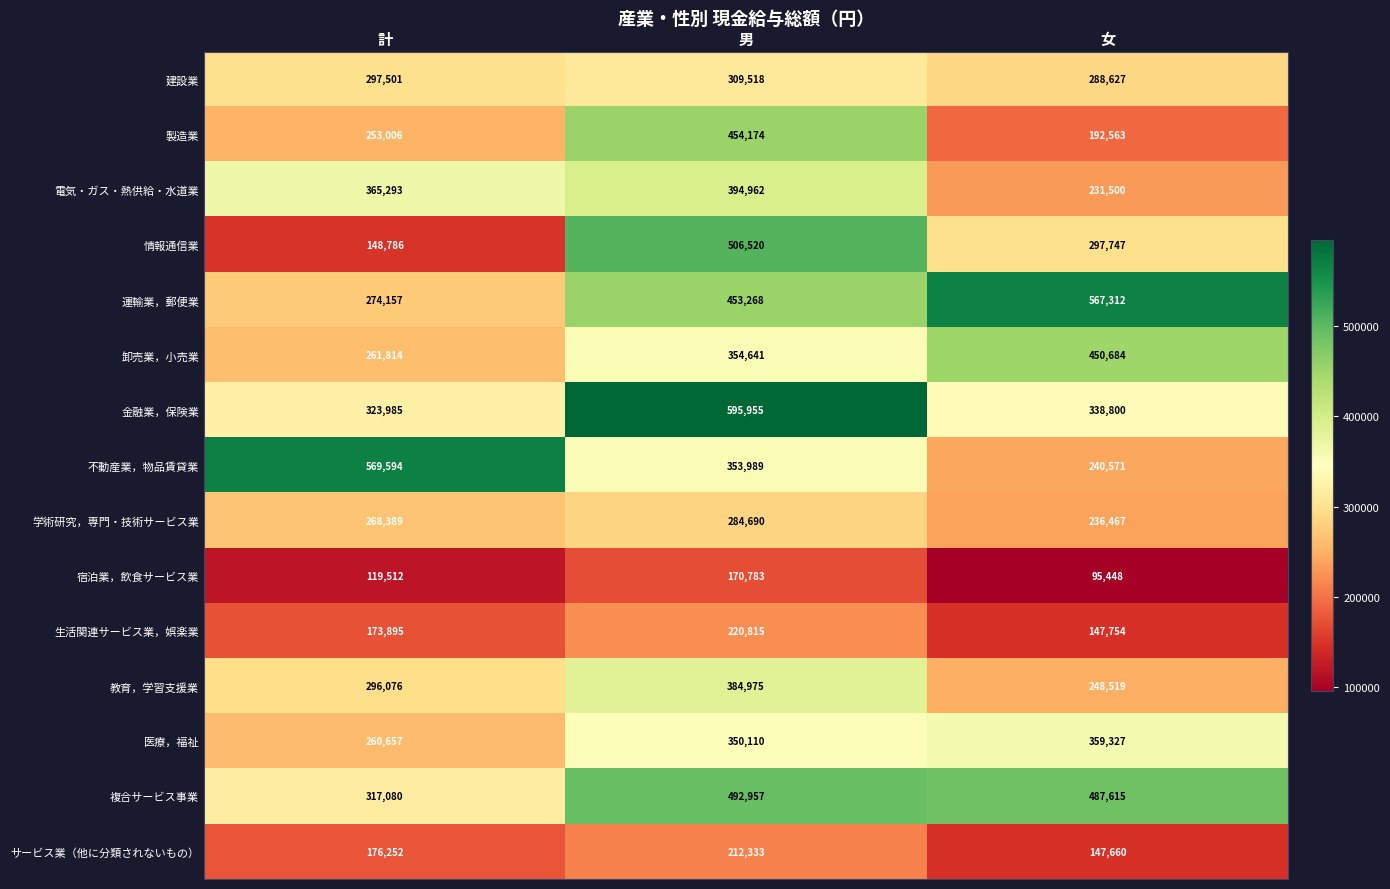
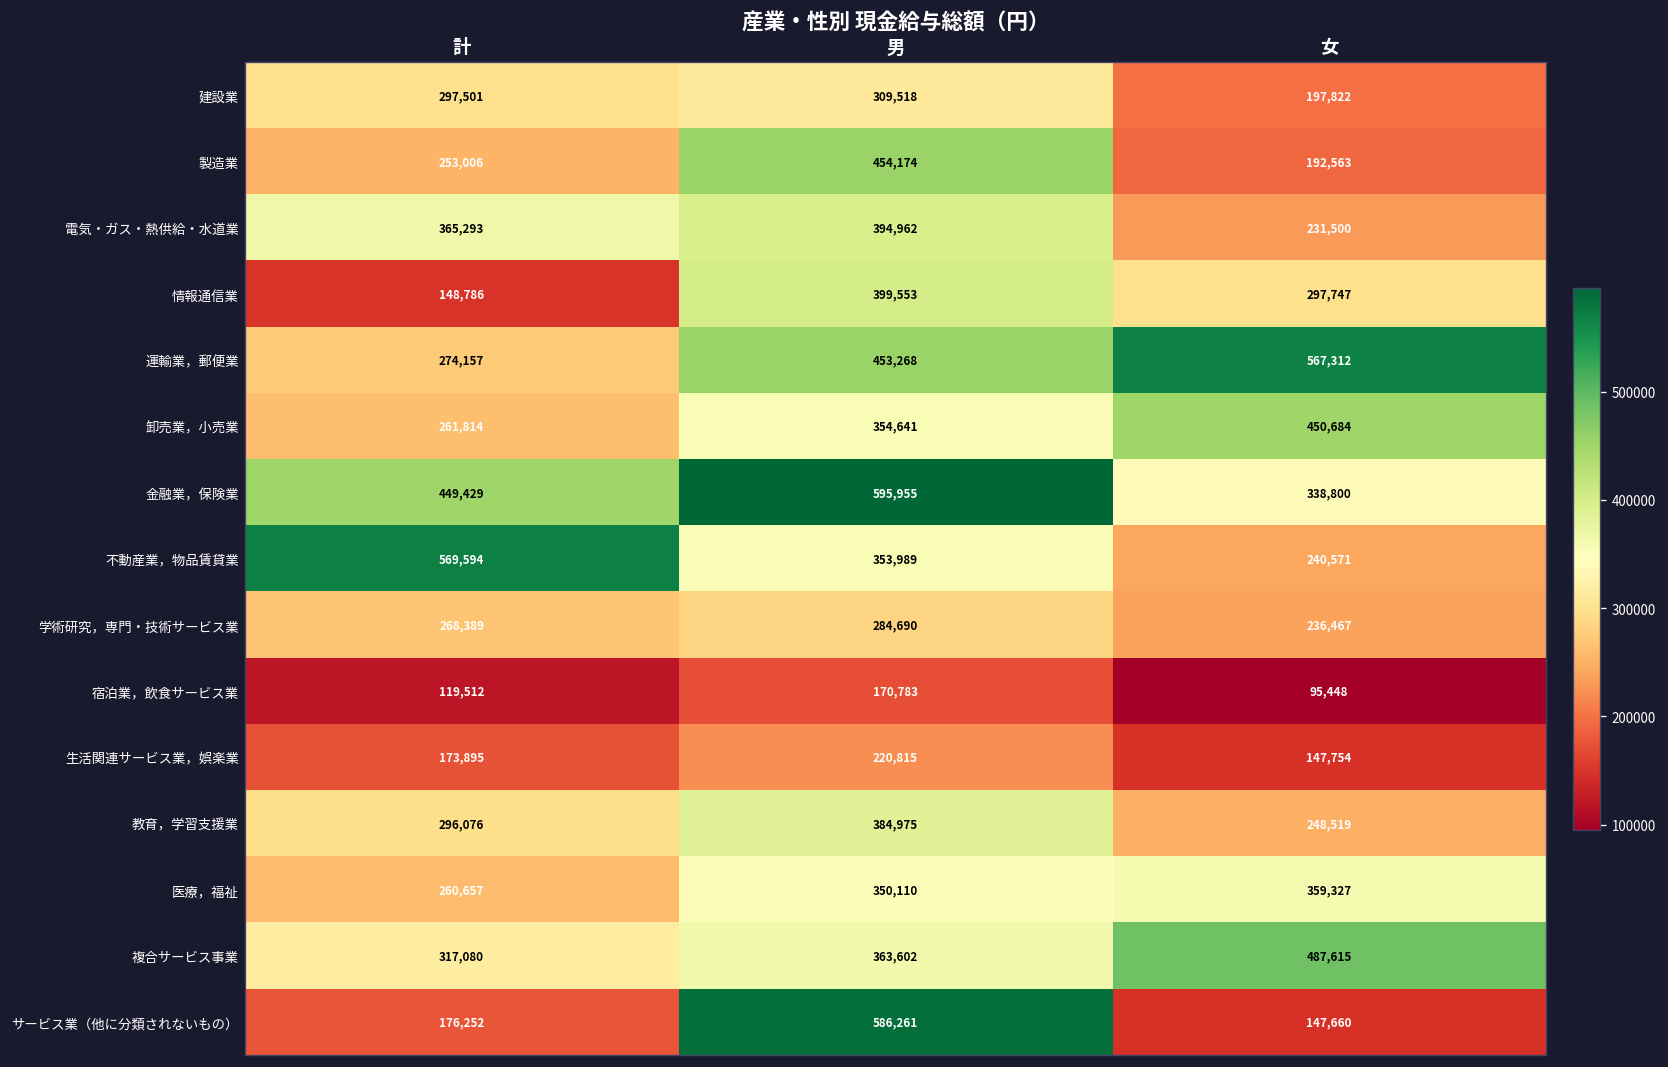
建設業, 女: 288,627 -> 197,822
情報通信業, 男: 506,520 -> 399,553
金融業，保険業, 計: 323,985 -> 449,429
複合サービス事業, 男: 492,957 -> 363,602
サービス業（他に分類されないもの）, 男: 212,333 -> 586,261
